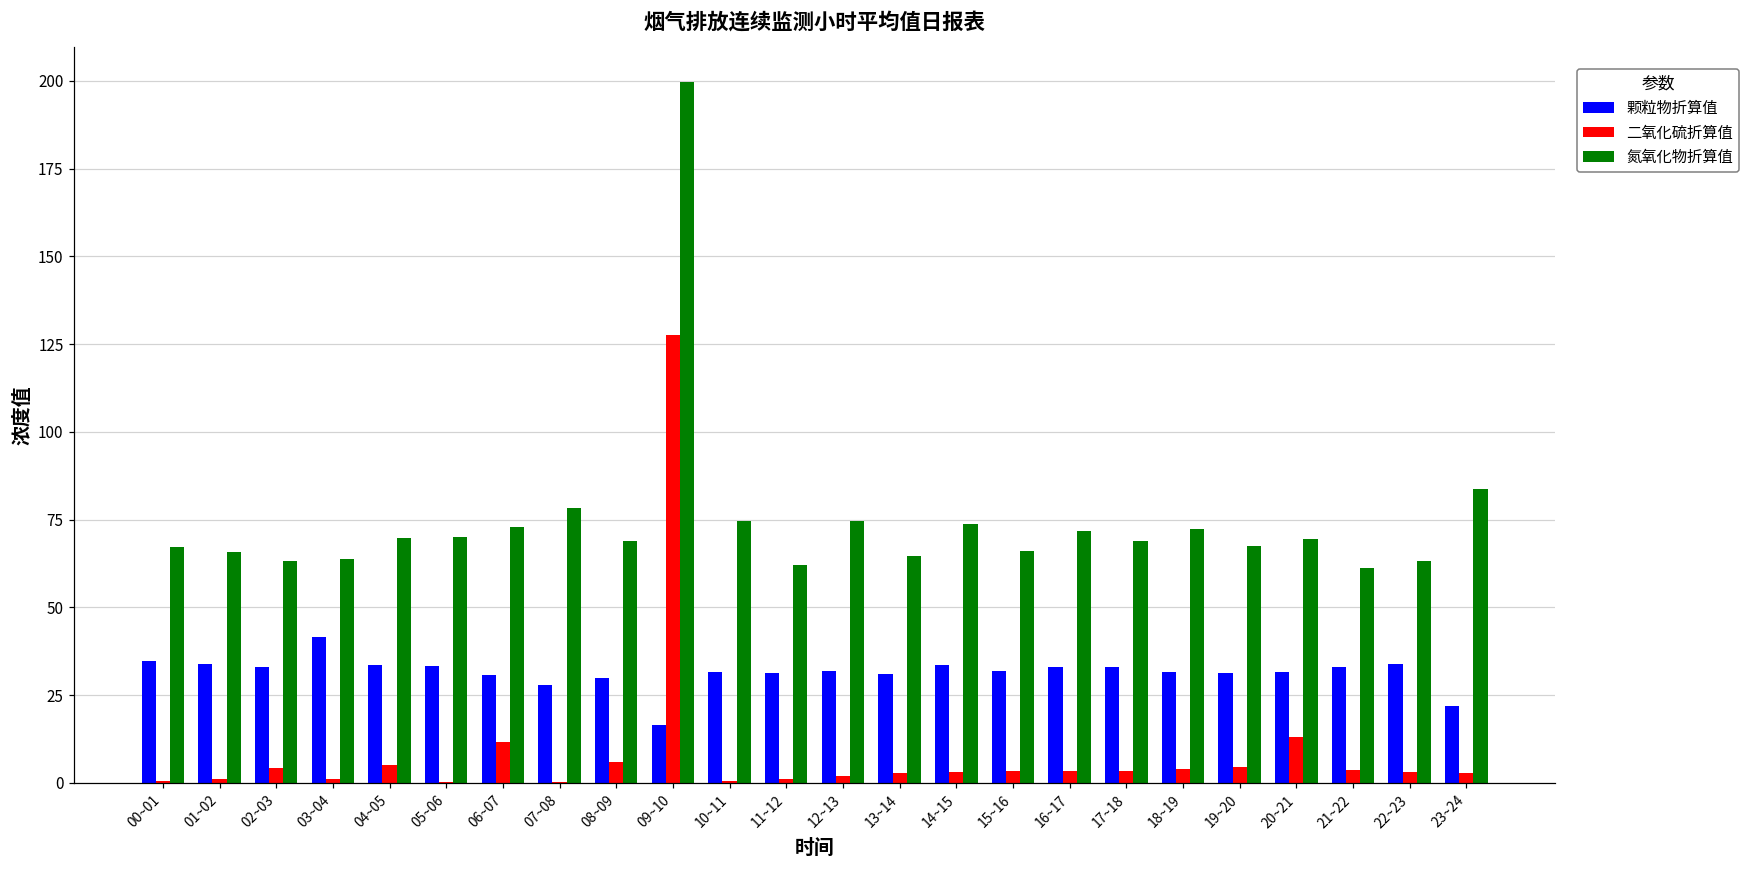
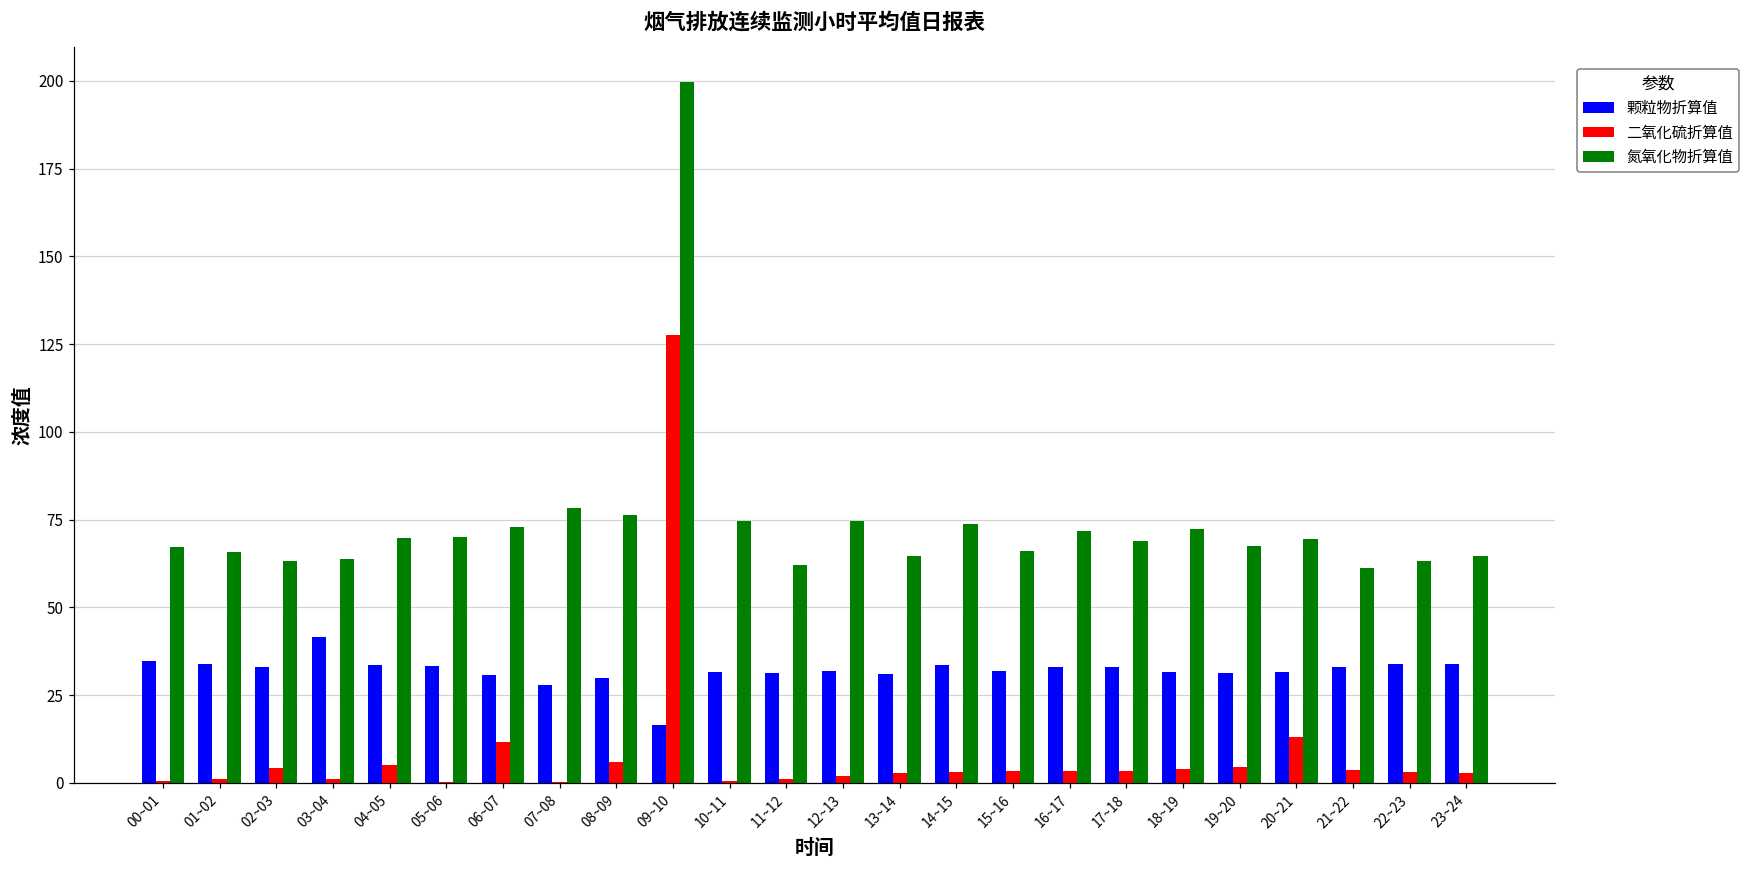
氮氧化物折算值, 08~09: 69 -> 76
颗粒物折算值, 23~24: 22 -> 34
氮氧化物折算值, 23~24: 84 -> 65
